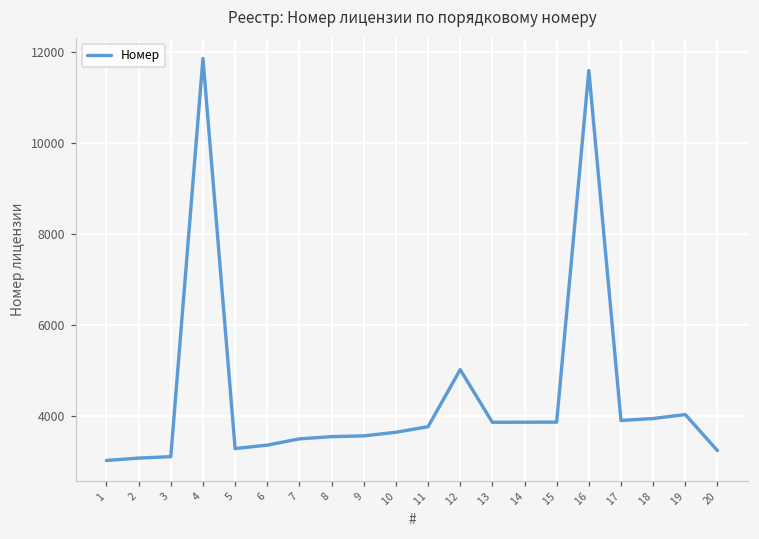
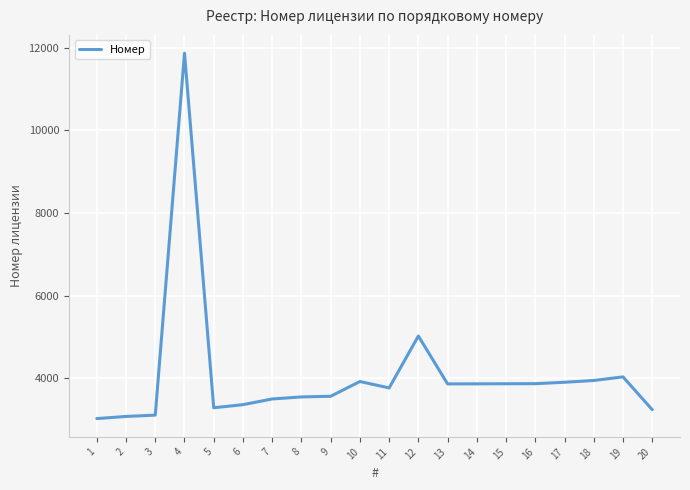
10: 3700 -> 3900
16: 11600 -> 3900
